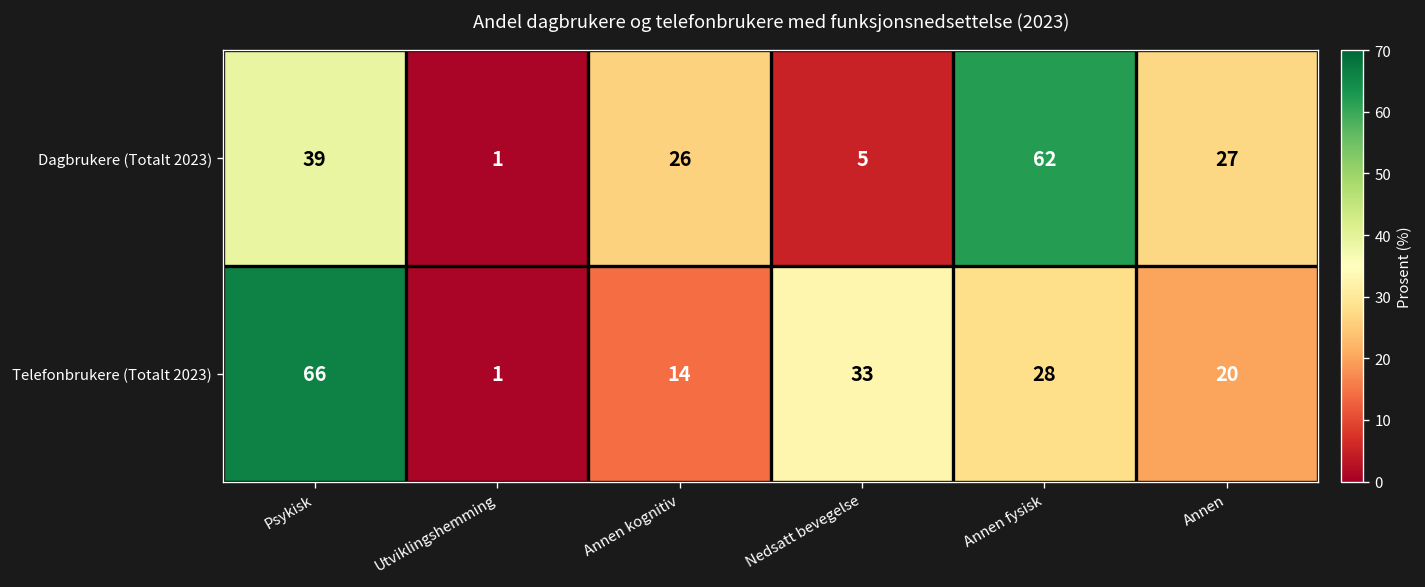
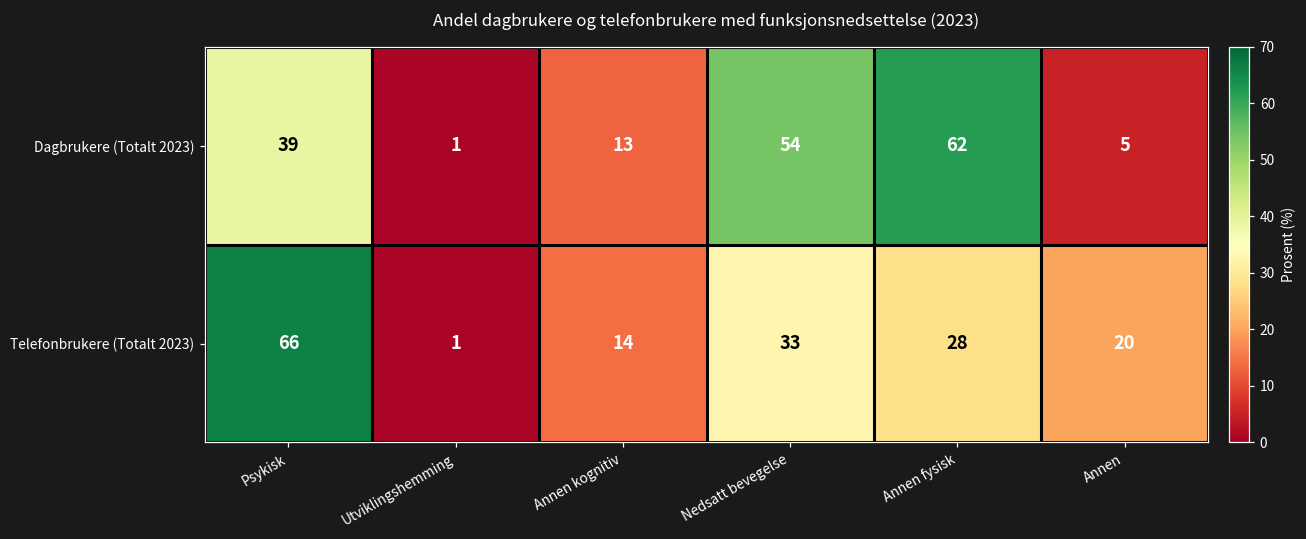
Dagbrukere (Totalt 2023), Annen kognitiv: 26 -> 13
Dagbrukere (Totalt 2023), Nedsatt bevegelse: 5 -> 54
Dagbrukere (Totalt 2023), Annen: 27 -> 5
